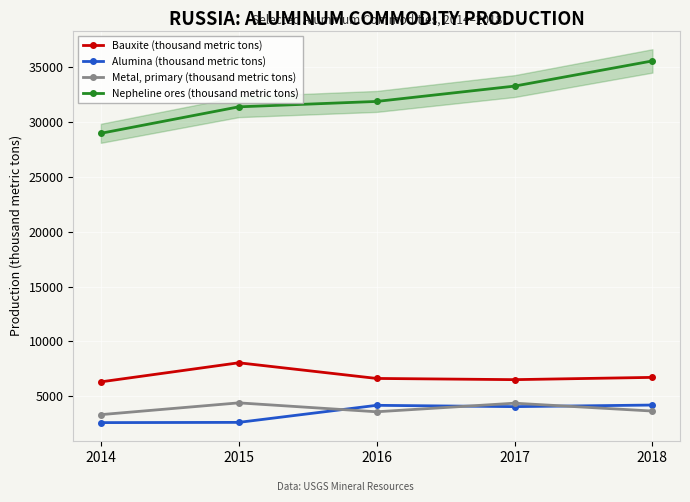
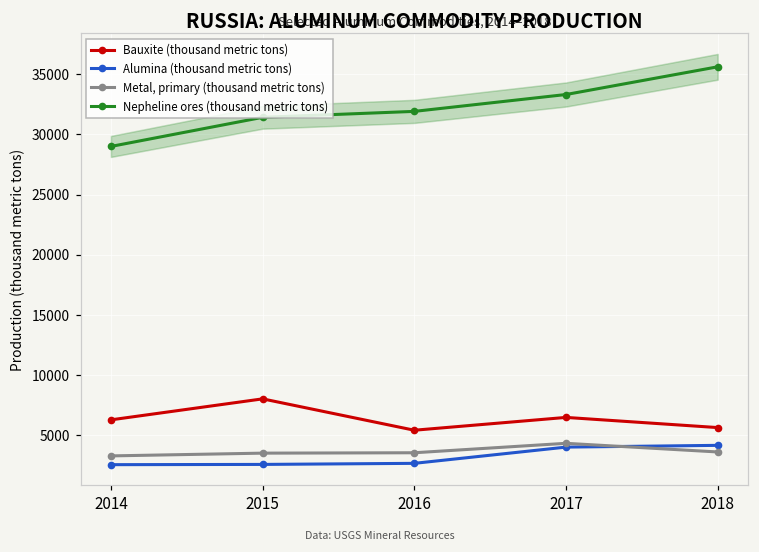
Metal, primary (thousand metric tons), 2015: 4400 -> 3500
Bauxite (thousand metric tons), 2016: 6600 -> 5400
Alumina (thousand metric tons), 2016: 4200 -> 2700
Bauxite (thousand metric tons), 2018: 6700 -> 5700
